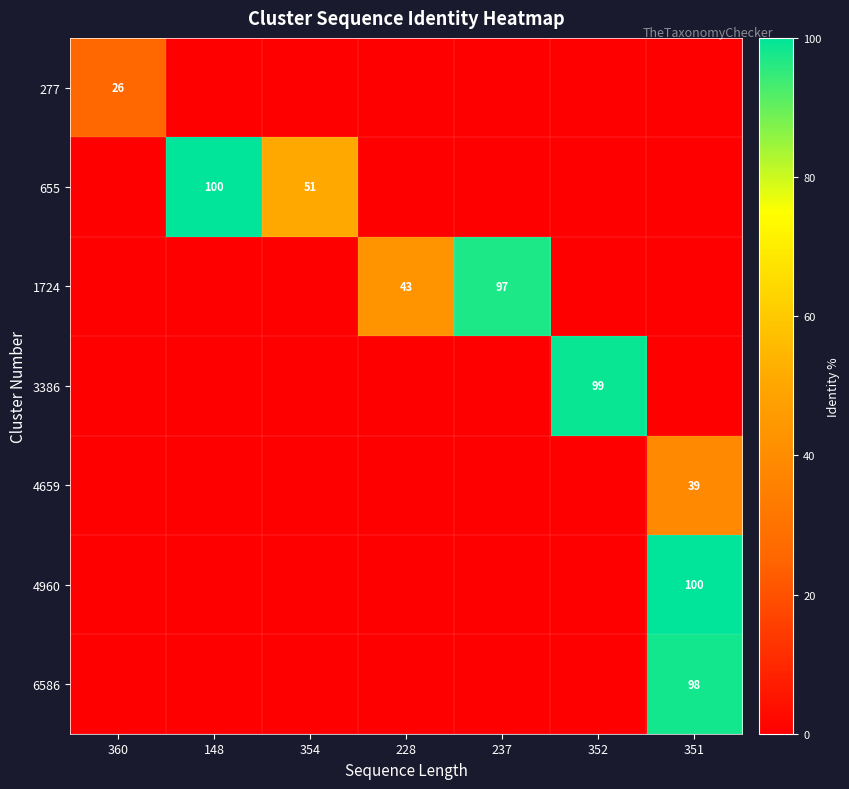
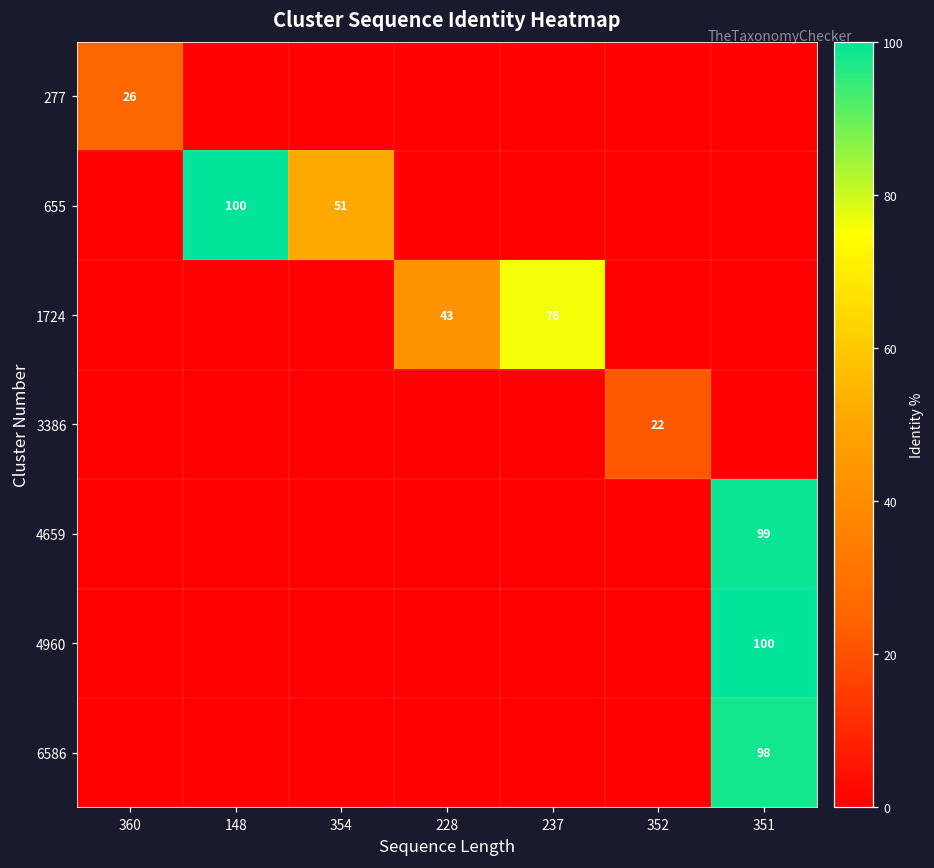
1724, 237: 97 -> 76
3386, 352: 99 -> 22
4659, 351: 39 -> 99
